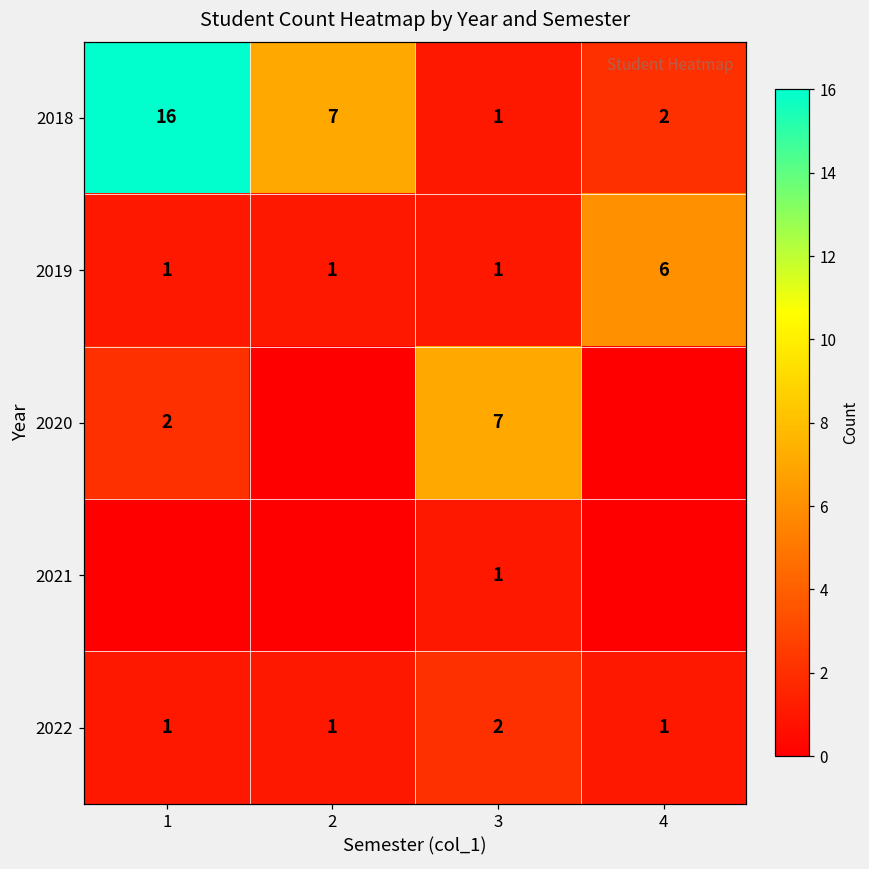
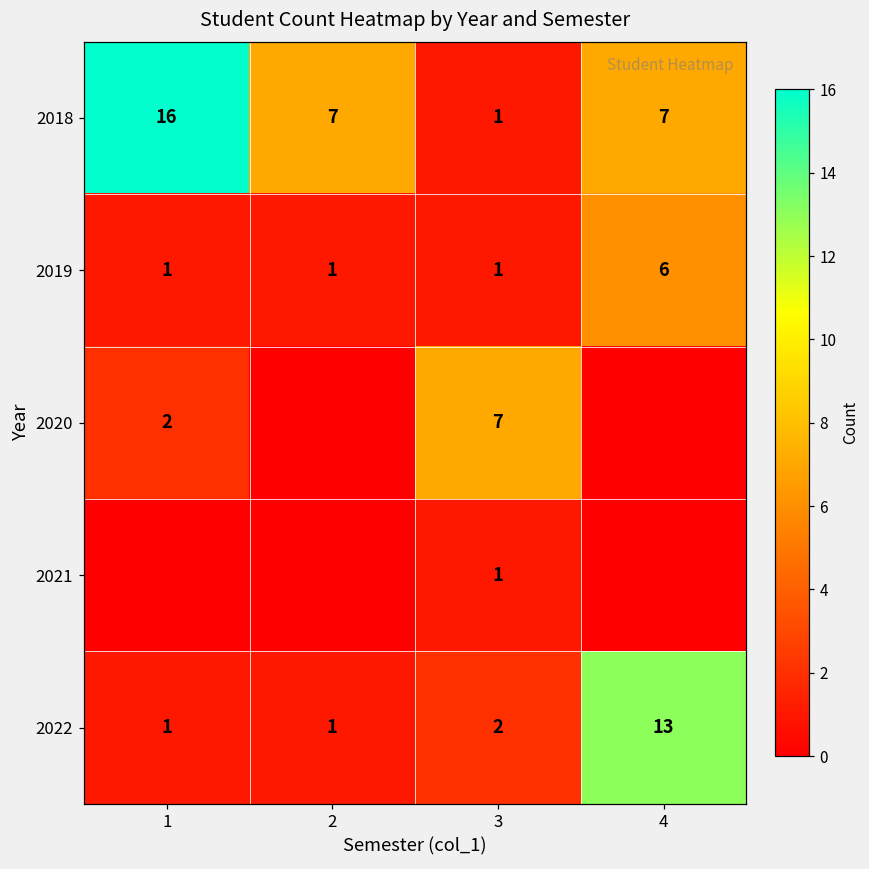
2018, 4: 2 -> 7
2022, 4: 1 -> 13
